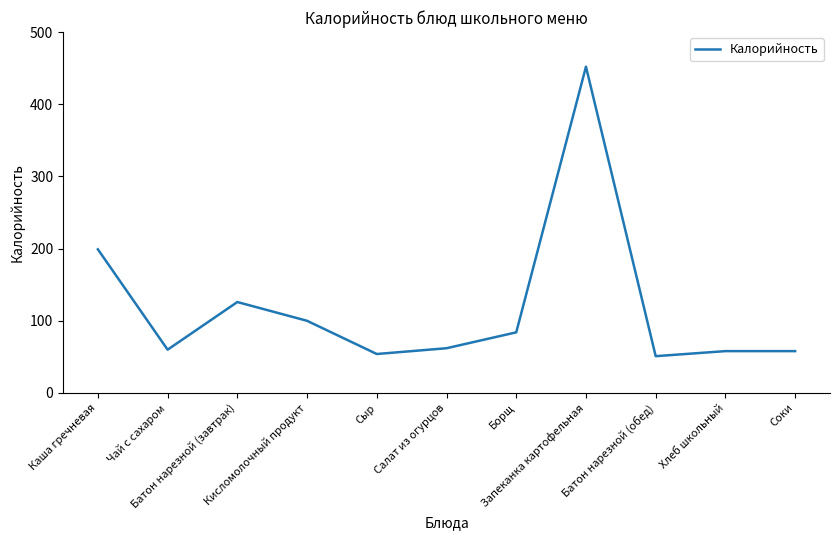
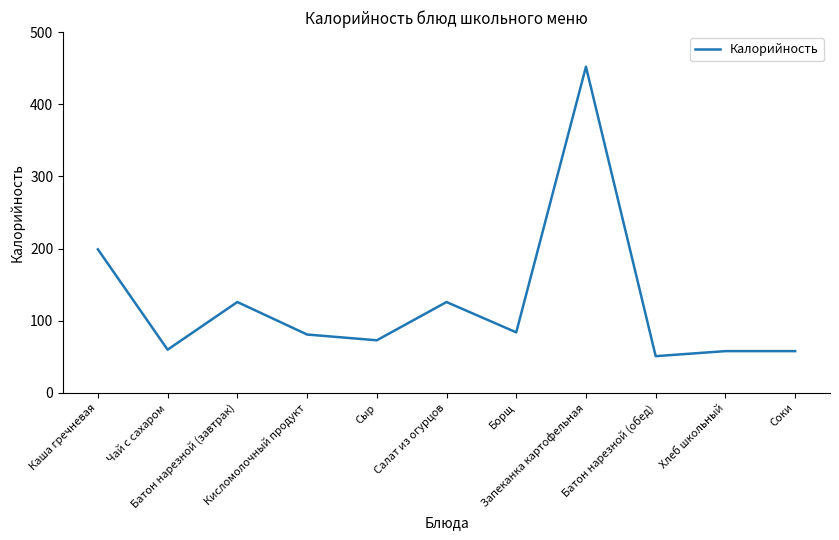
Кисломолочный продукт: 100 -> 80
Сыр: 50 -> 70
Салат из огурцов: 60 -> 130
